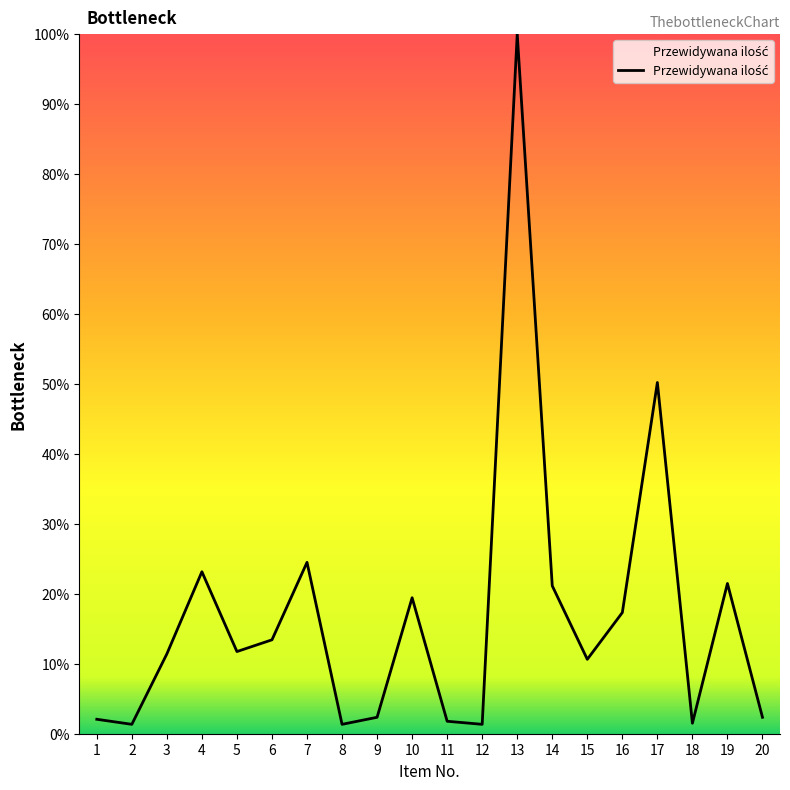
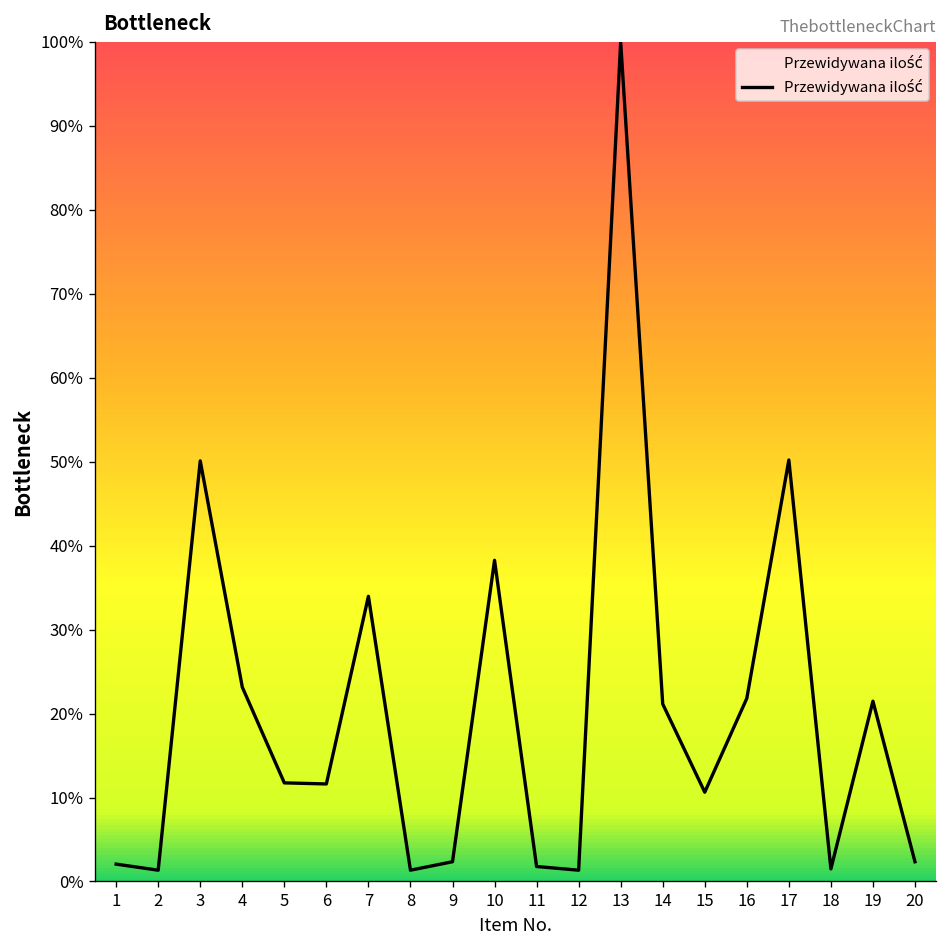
3: 11% -> 50%
6: 13% -> 12%
7: 24% -> 34%
10: 19% -> 38%
16: 17% -> 22%
